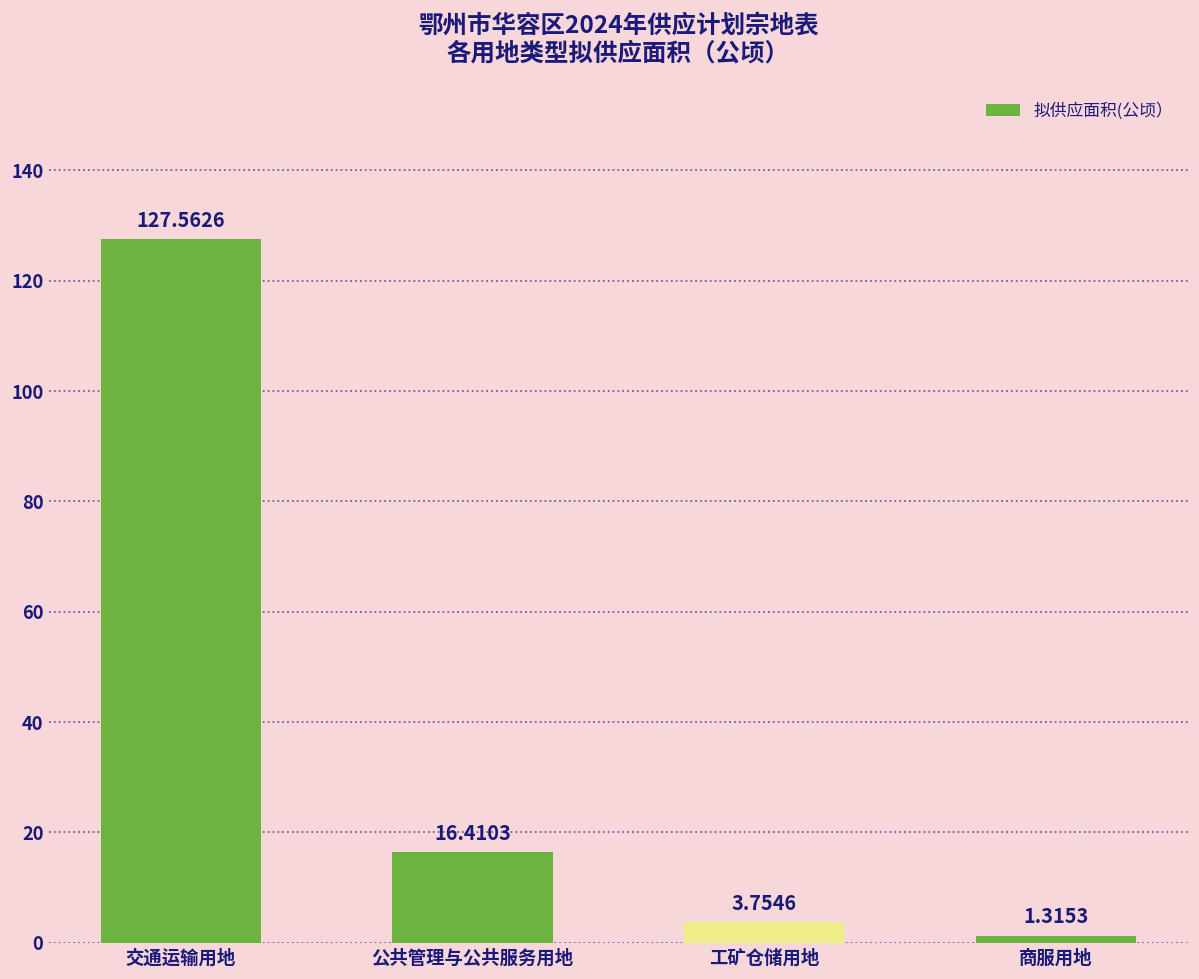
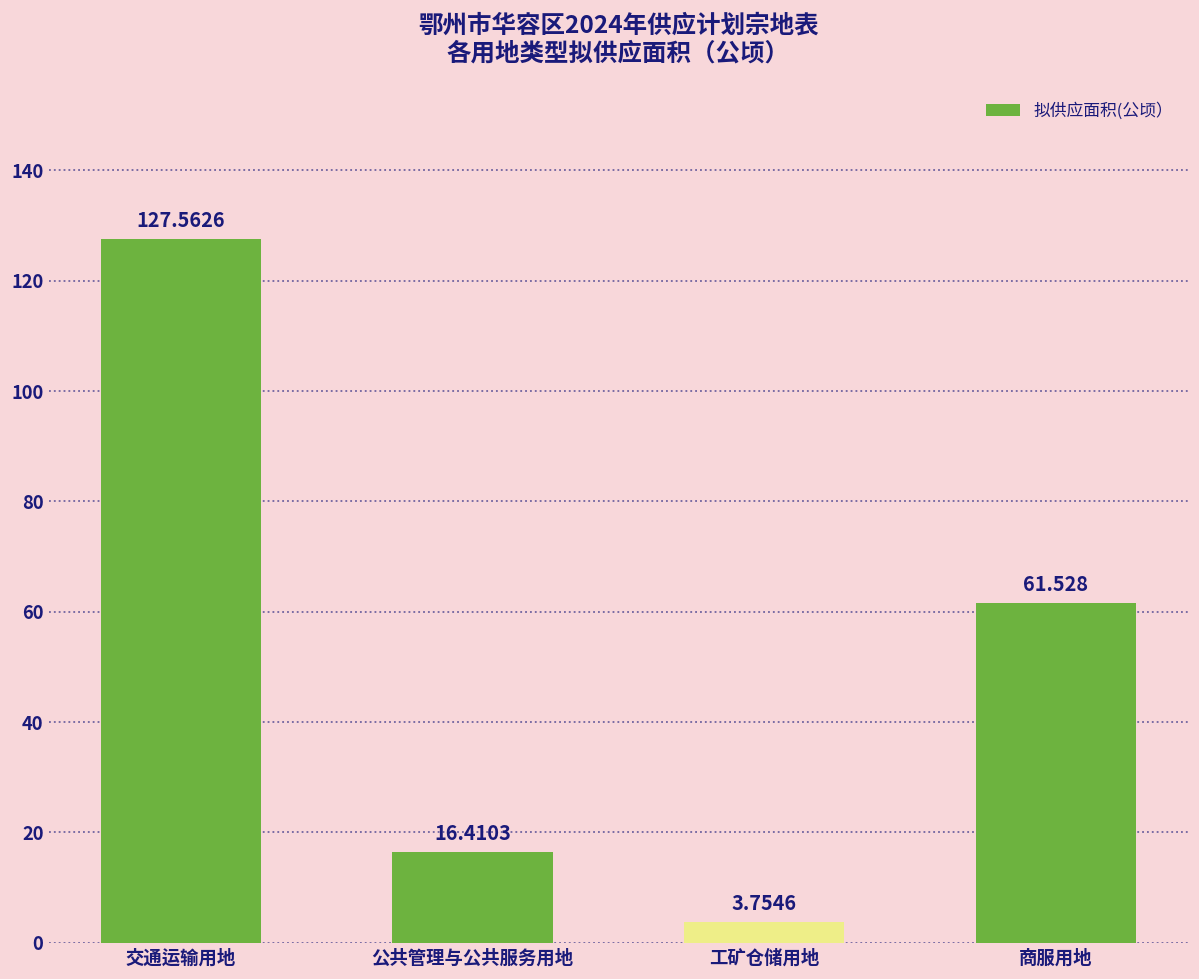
商服用地: 1.3153 -> 61.528
